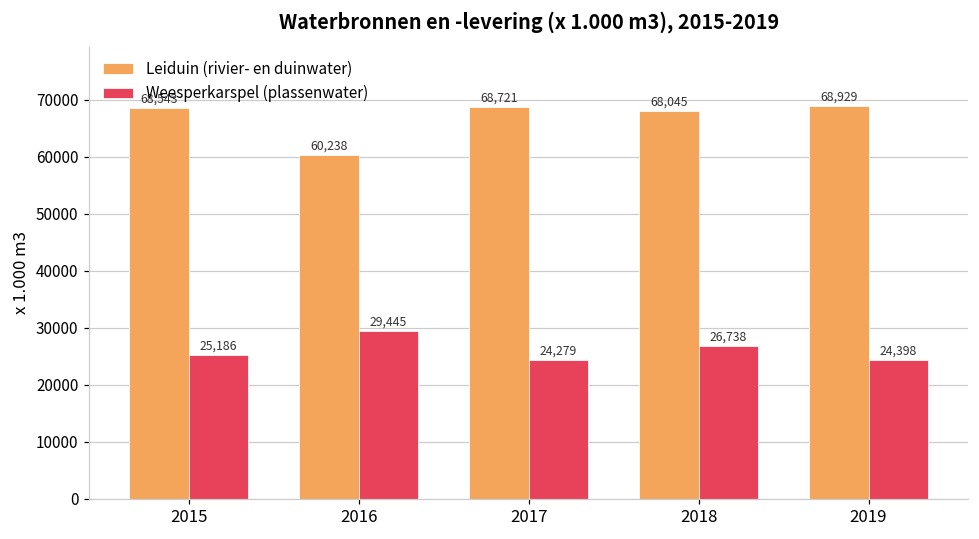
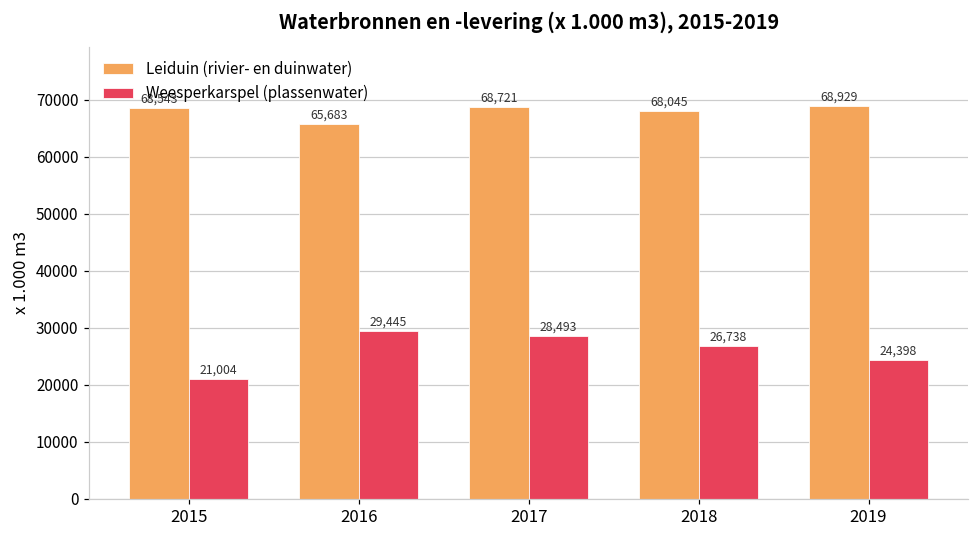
Weesperkarspel (plassenwater), 2015: 25,186 -> 21,004
Leiduin (rivier- en duinwater), 2016: 60,238 -> 65,683
Weesperkarspel (plassenwater), 2017: 24,279 -> 28,493
